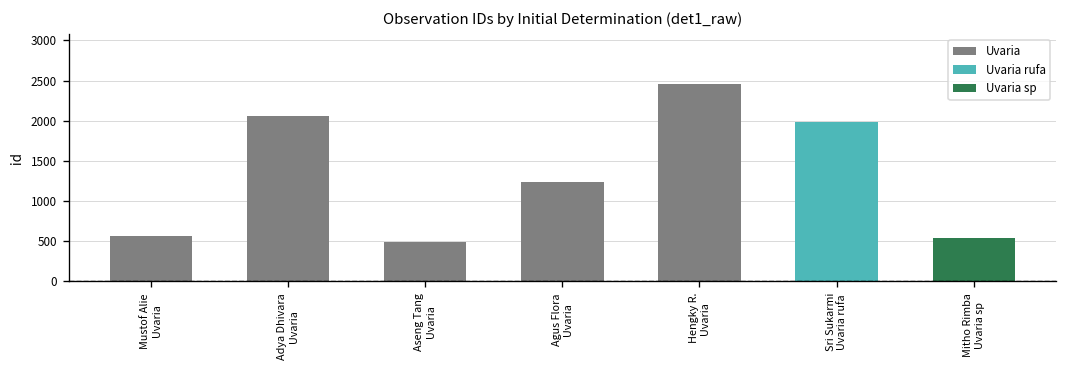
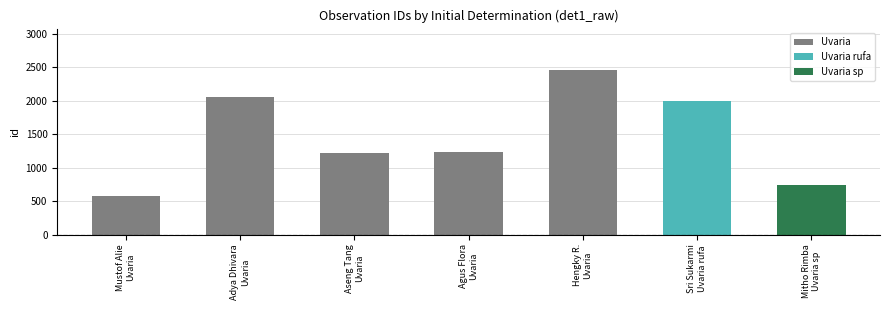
Aseng Tang Uvaria: 500 -> 1200
Mitho Rimba Uvaria sp: 500 -> 700
